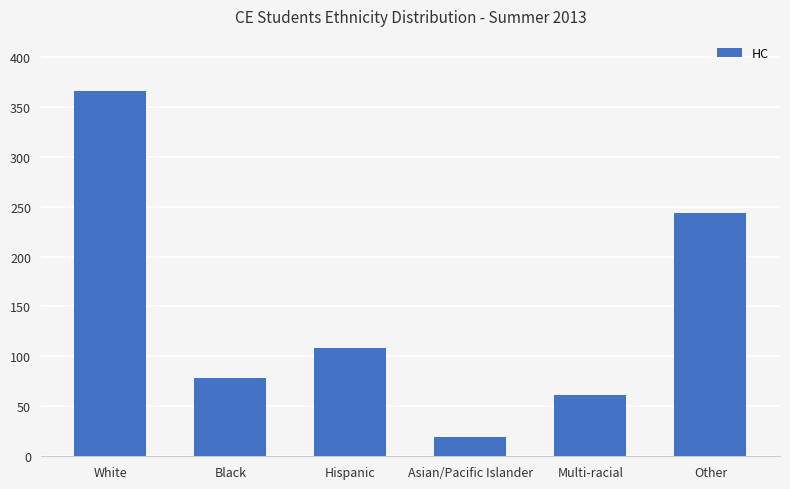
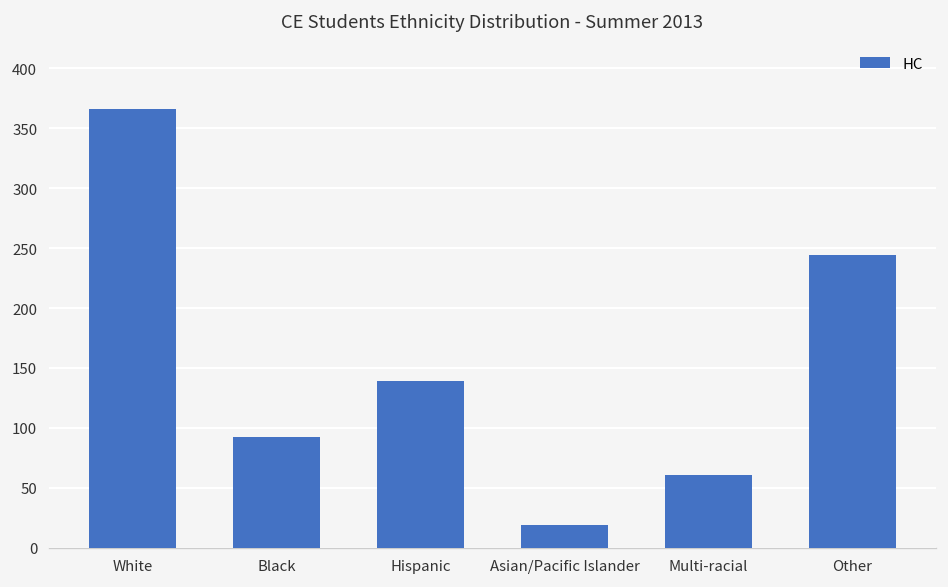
Black: 80 -> 90
Hispanic: 110 -> 140
